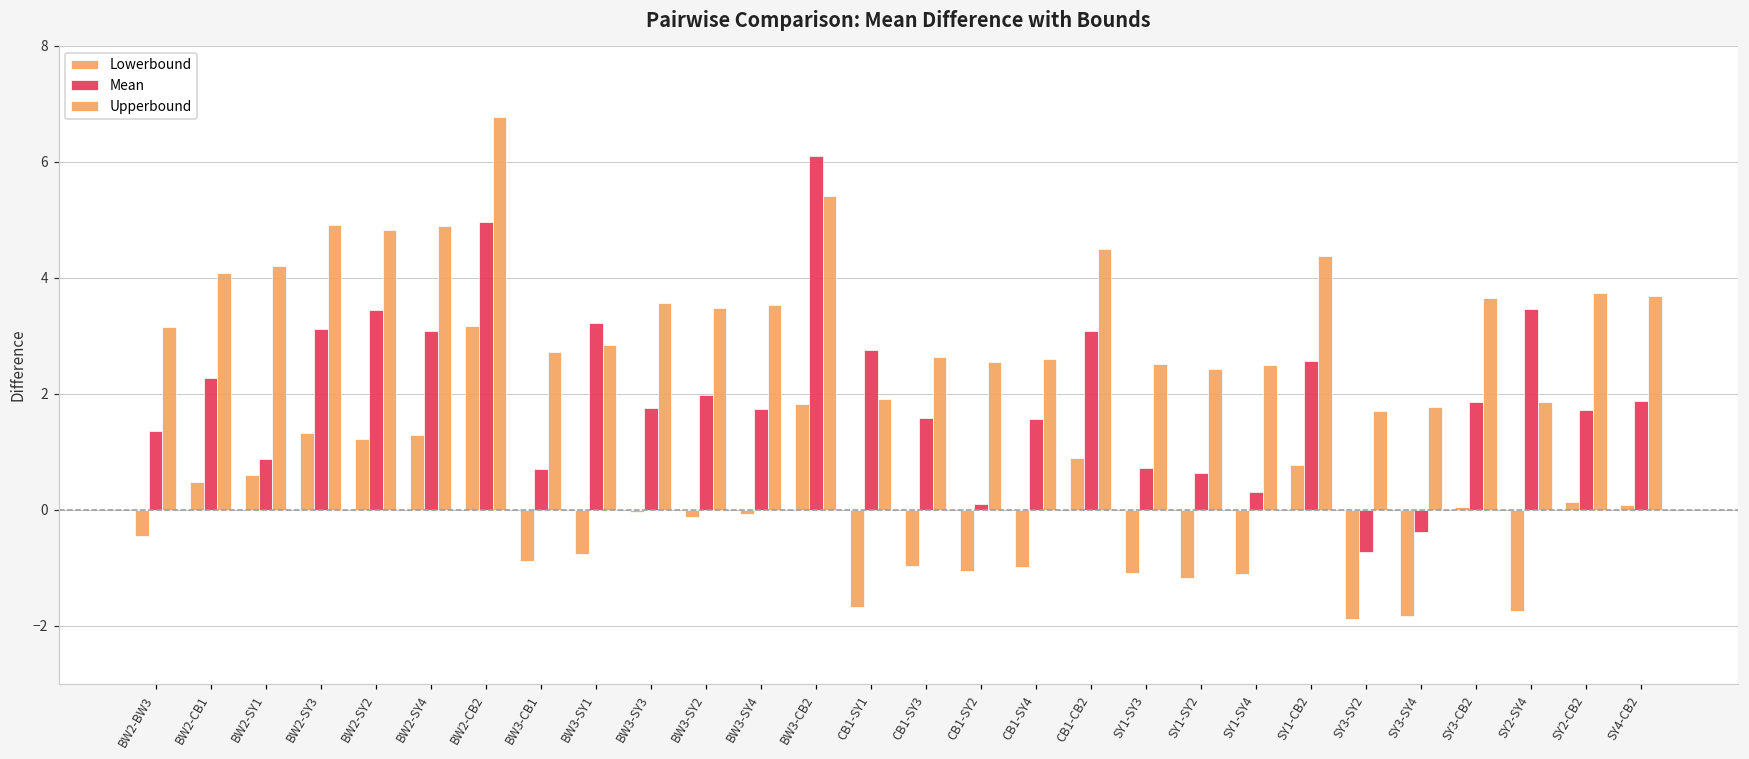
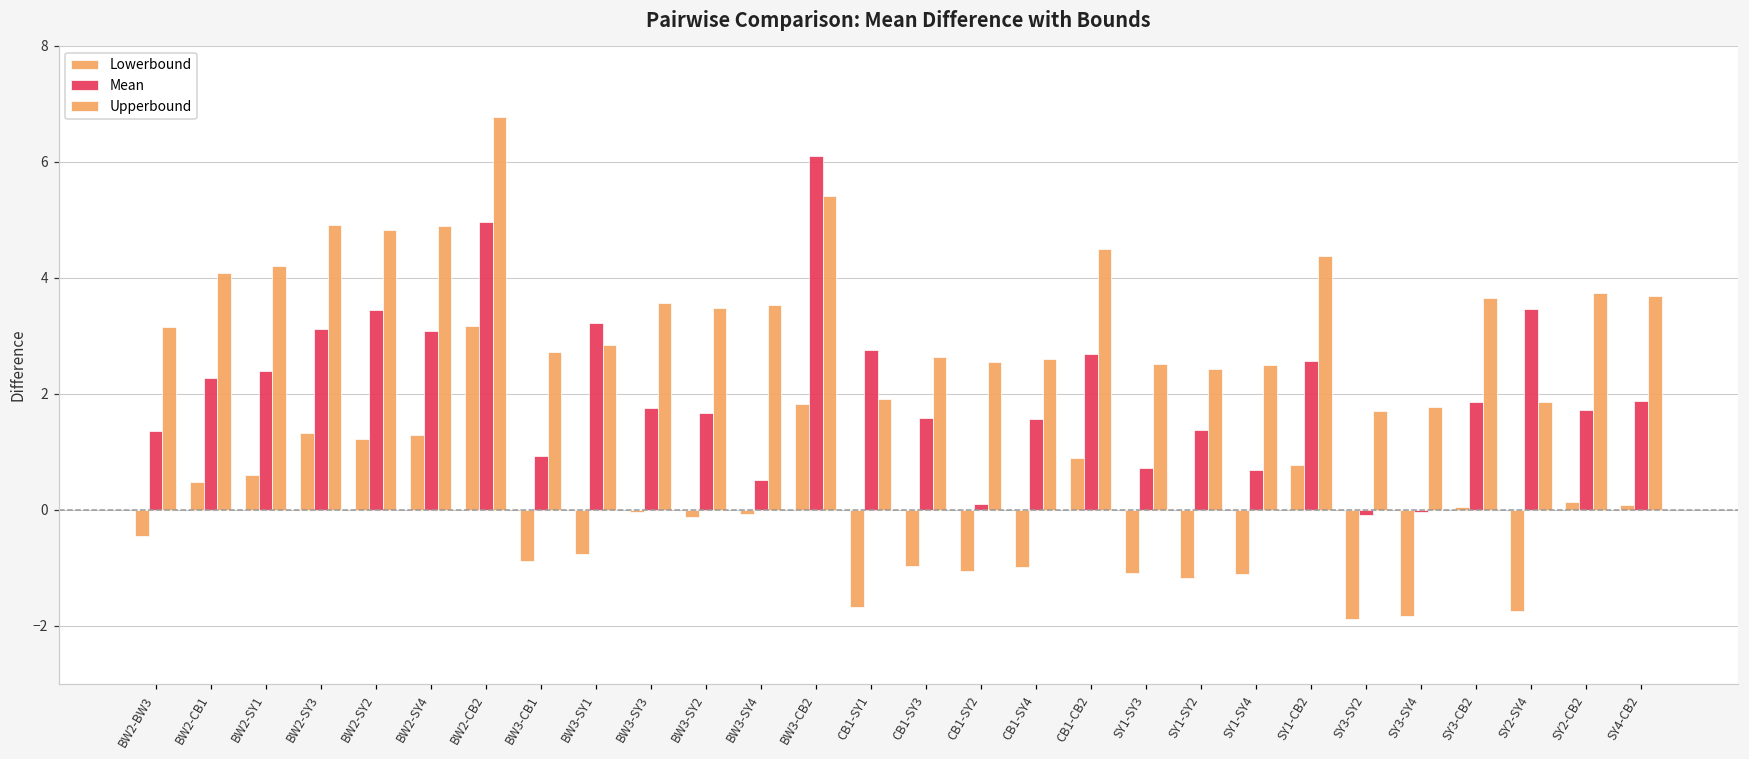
Mean, BW2-SY1: 0.9 -> 2.4
Mean, BW3-CB1: 0.7 -> 0.9
Mean, BW3-SY2: 2.0 -> 1.7
Mean, BW3-SY4: 1.7 -> 0.5
Mean, CB1-CB2: 3.1 -> 2.7
Mean, SY1-SY2: 0.6 -> 1.4
Mean, SY1-SY4: 0.3 -> 0.7
Mean, SY3-SY2: -0.7 -> -0.1
Mean, SY3-SY4: -0.4 -> 0.0
